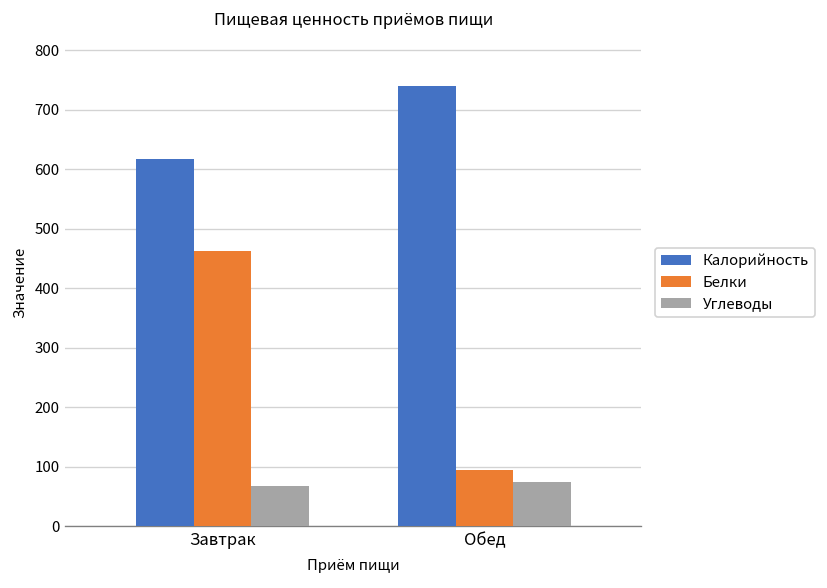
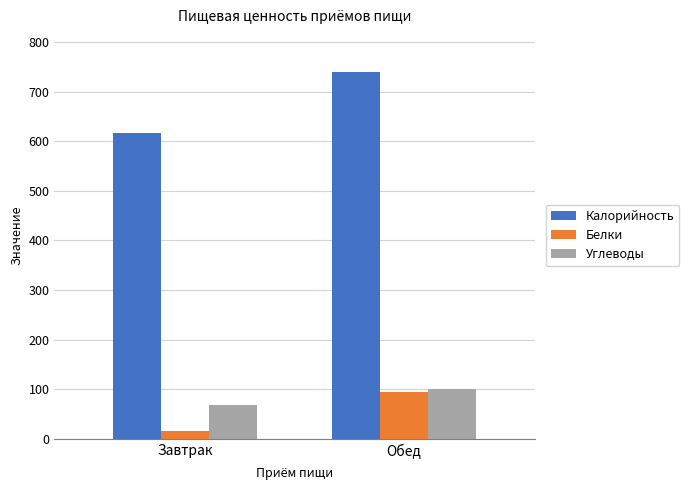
Белки, Завтрак: 460 -> 10
Углеводы, Обед: 70 -> 100
